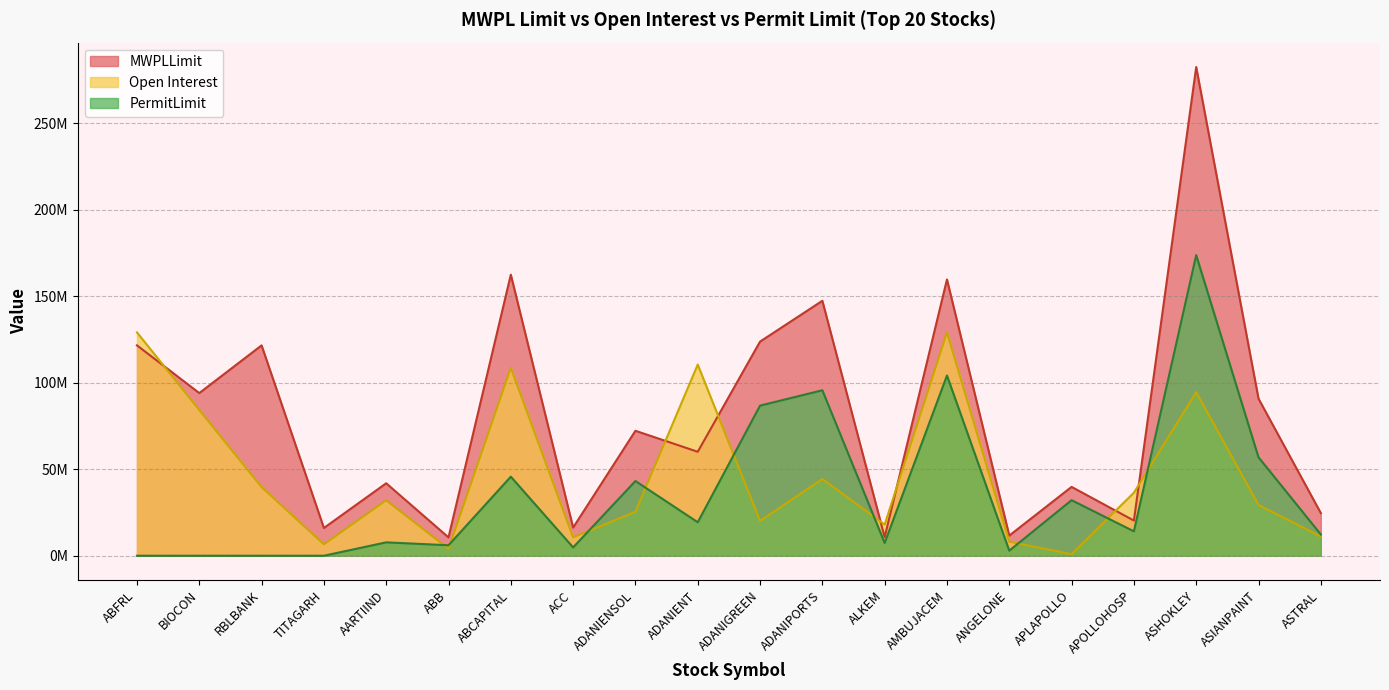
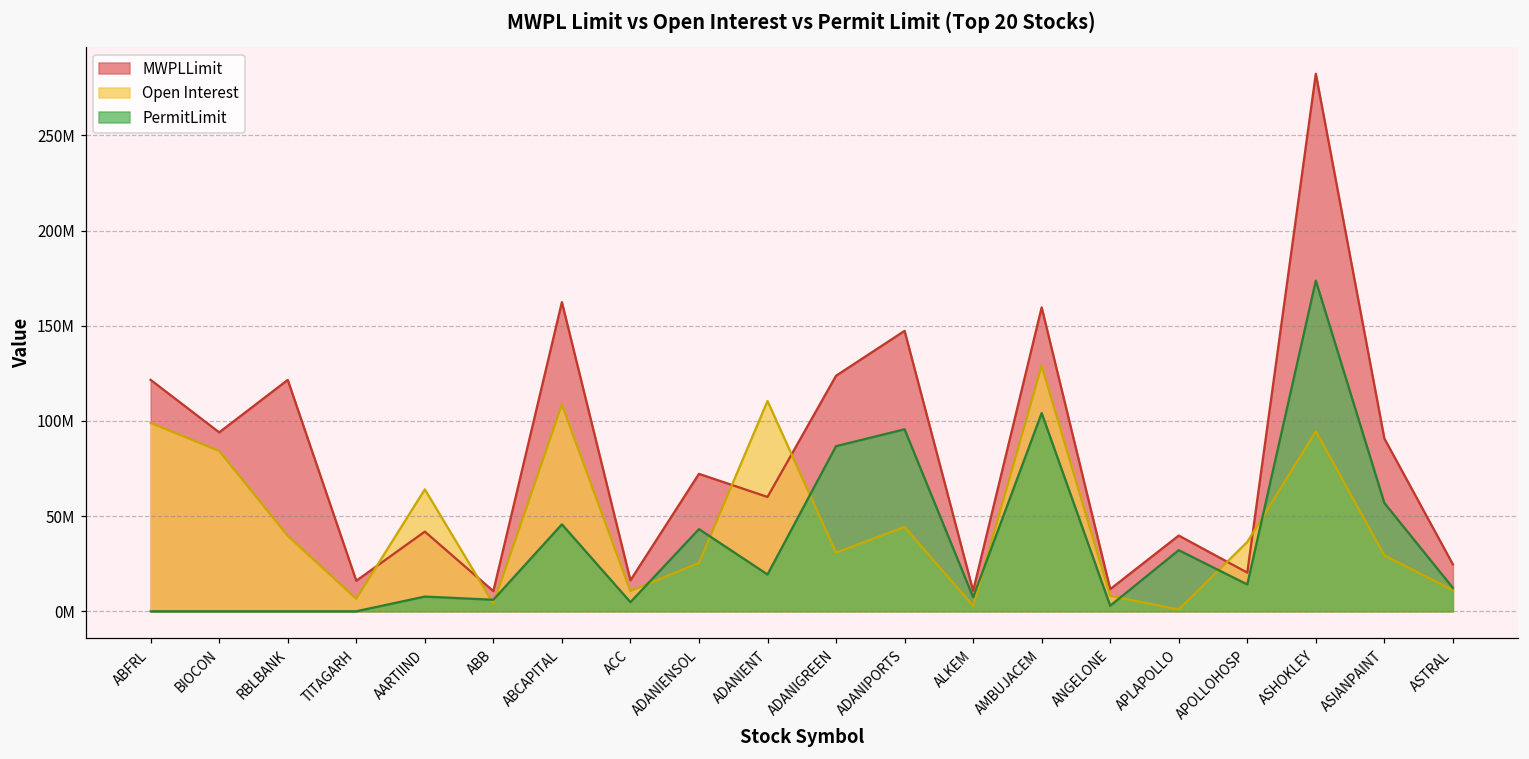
Open Interest, ABFRL: 129000000 -> 99000000
Open Interest, AARTIIND: 32000000 -> 64000000
Open Interest, ADANIGREEN: 20000000 -> 31000000
Open Interest, ALKEM: 18000000 -> 3000000
